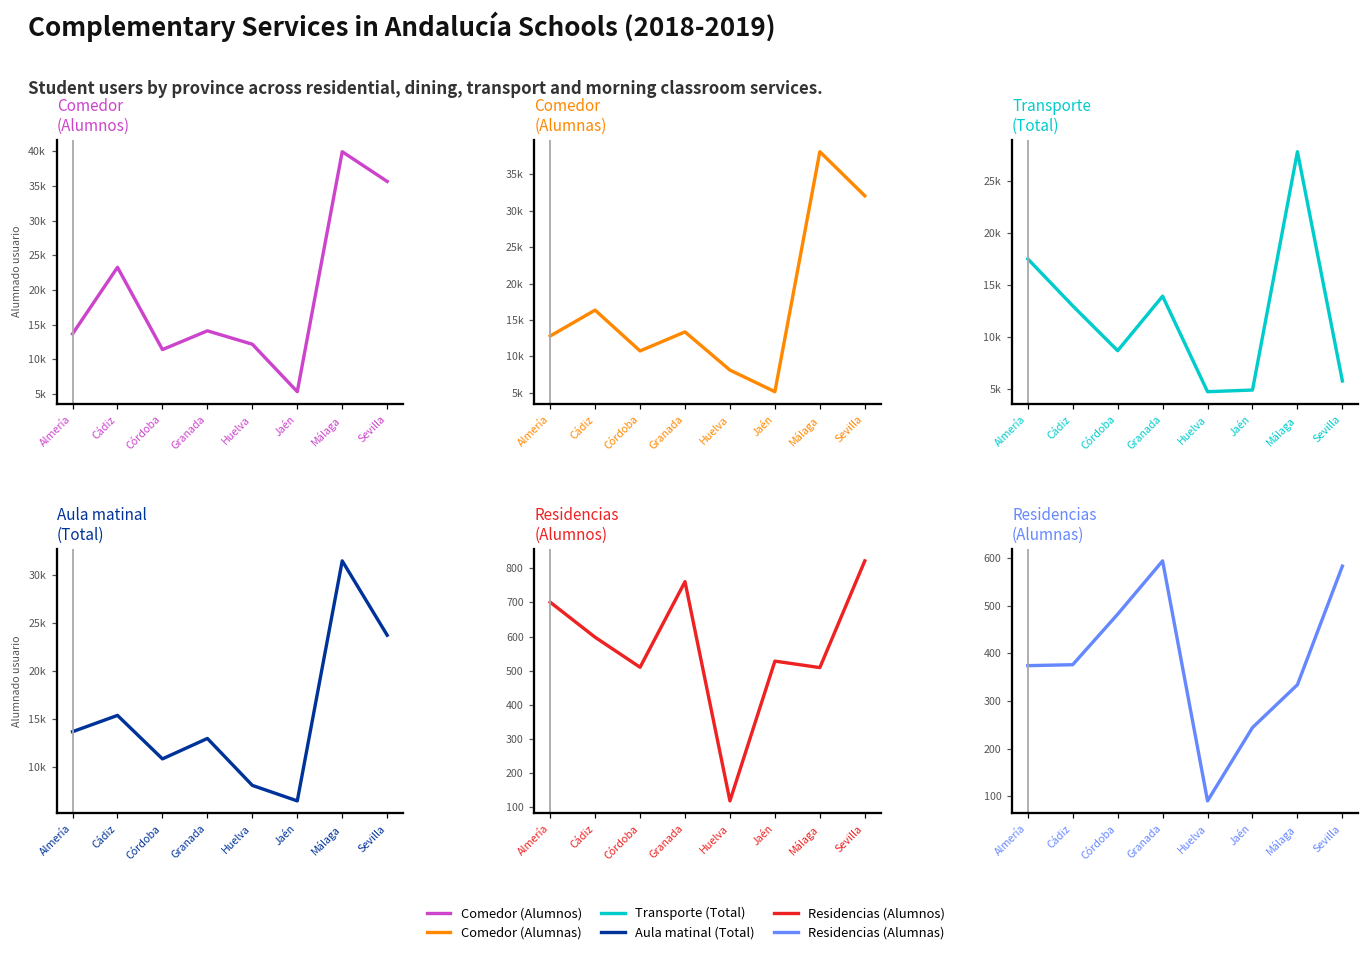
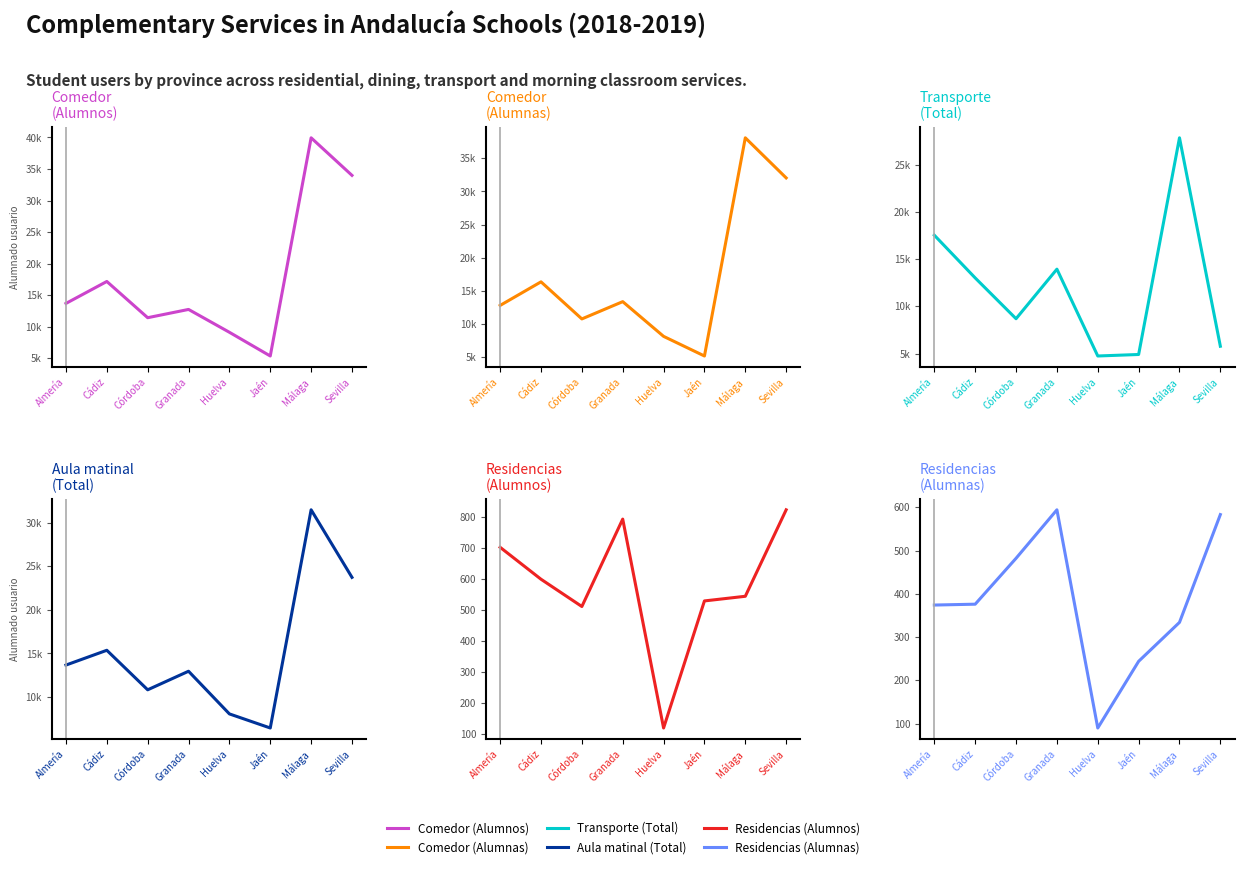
Comedor (Alumnos), Cádiz: 23000 -> 17000
Comedor (Alumnos), Granada: 14000 -> 13000
Comedor (Alumnos), Huelva: 12000 -> 9000
Comedor (Alumnos), Sevilla: 36000 -> 34000
Residencias (Alumnos), Granada: 760 -> 790
Residencias (Alumnos), Málaga: 510 -> 540
